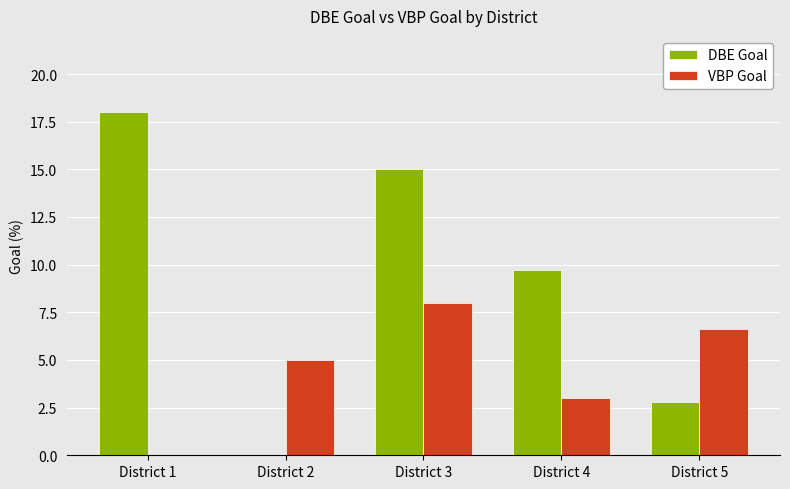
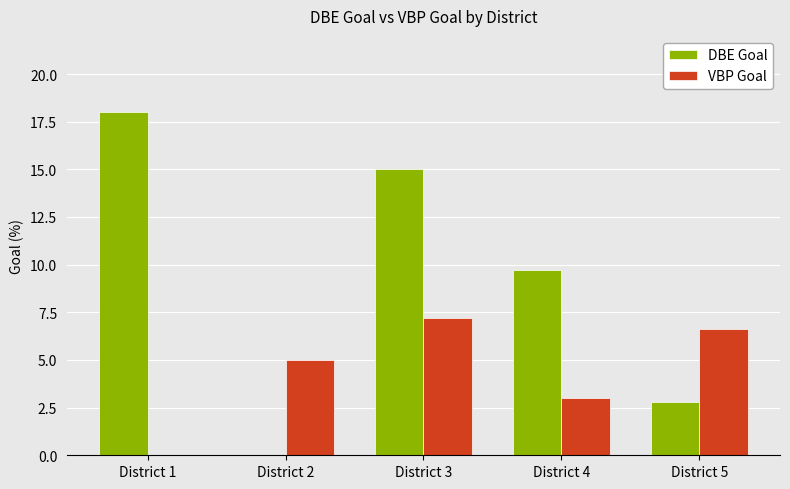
VBP Goal, District 3: 8.0 -> 7.2
